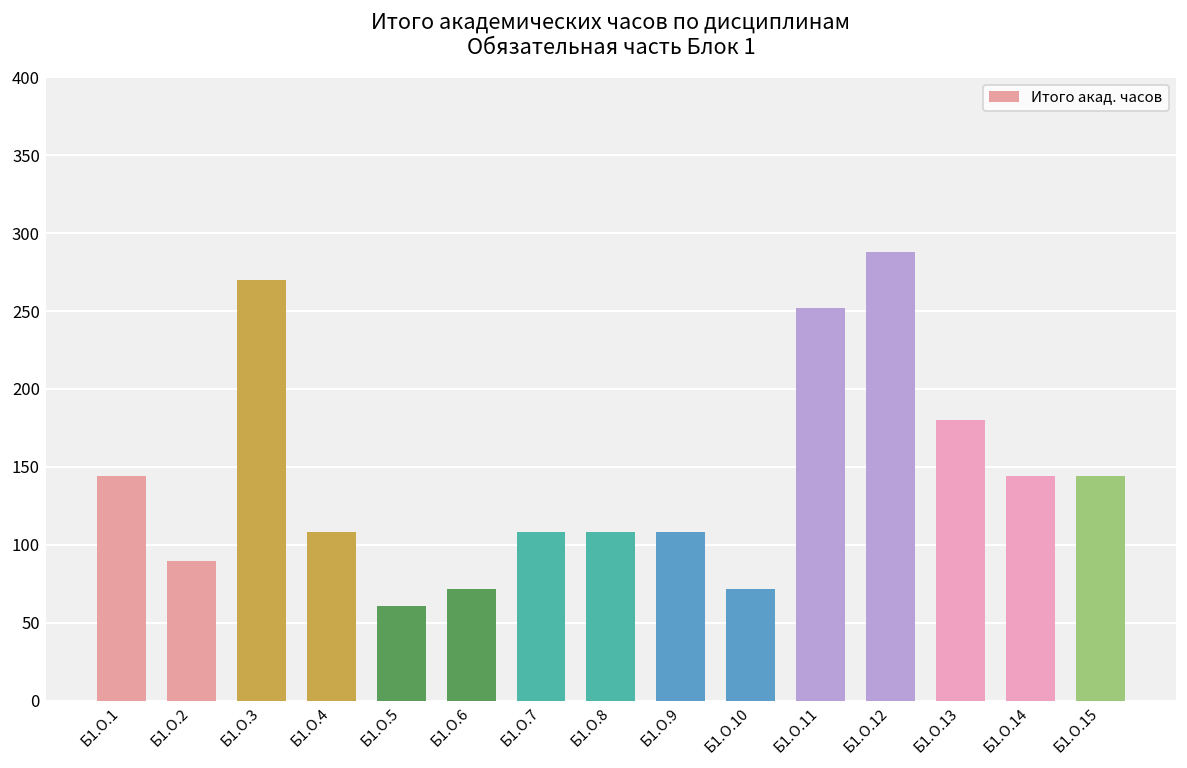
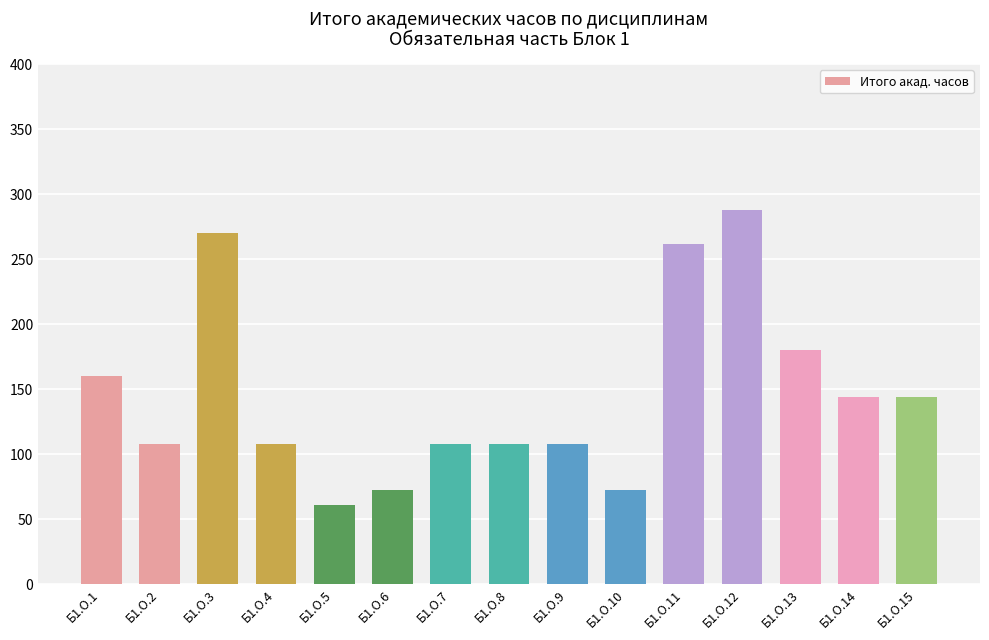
Б1.О.1: 144 -> 160
Б1.О.2: 90 -> 108
Б1.О.11: 252 -> 262
